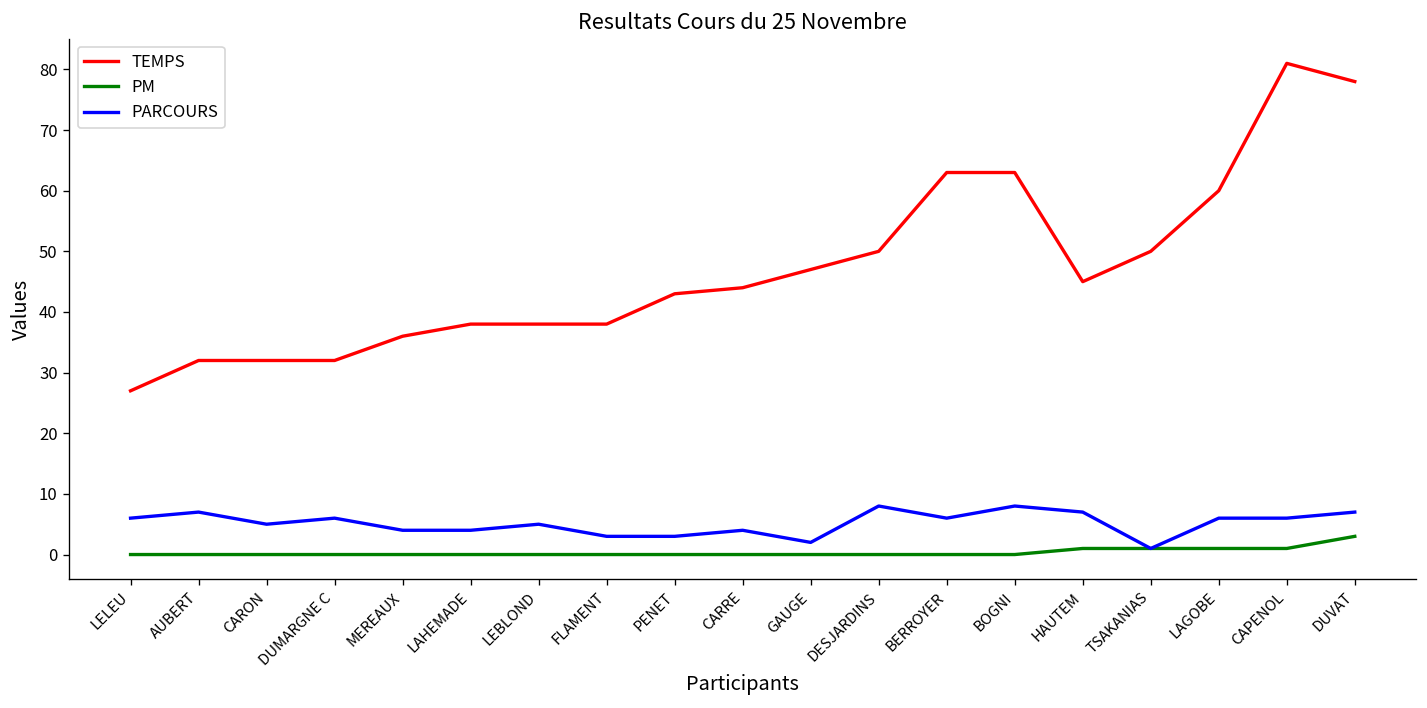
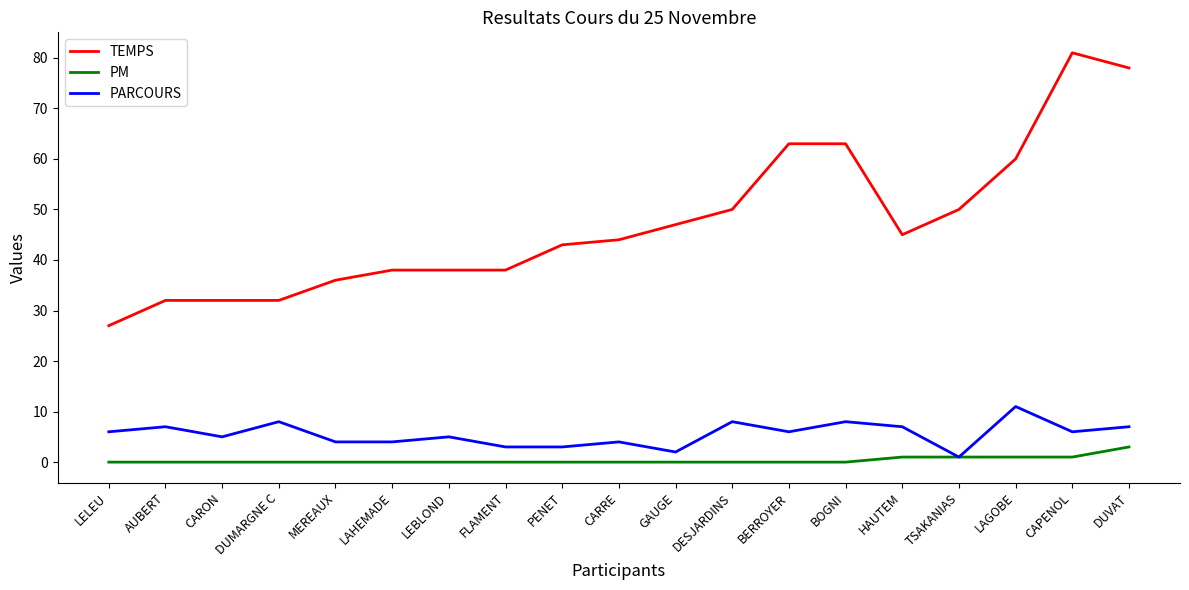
PARCOURS, DUMARGNE C: 6 -> 8
PARCOURS, LAGOBE: 6 -> 11
